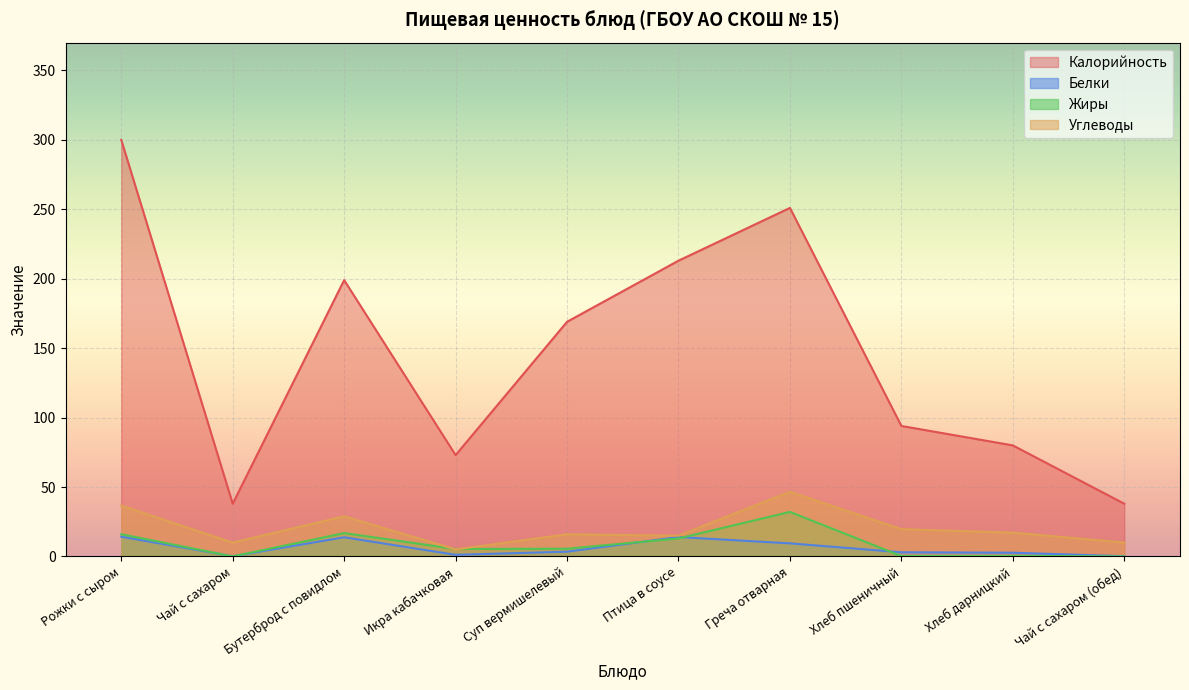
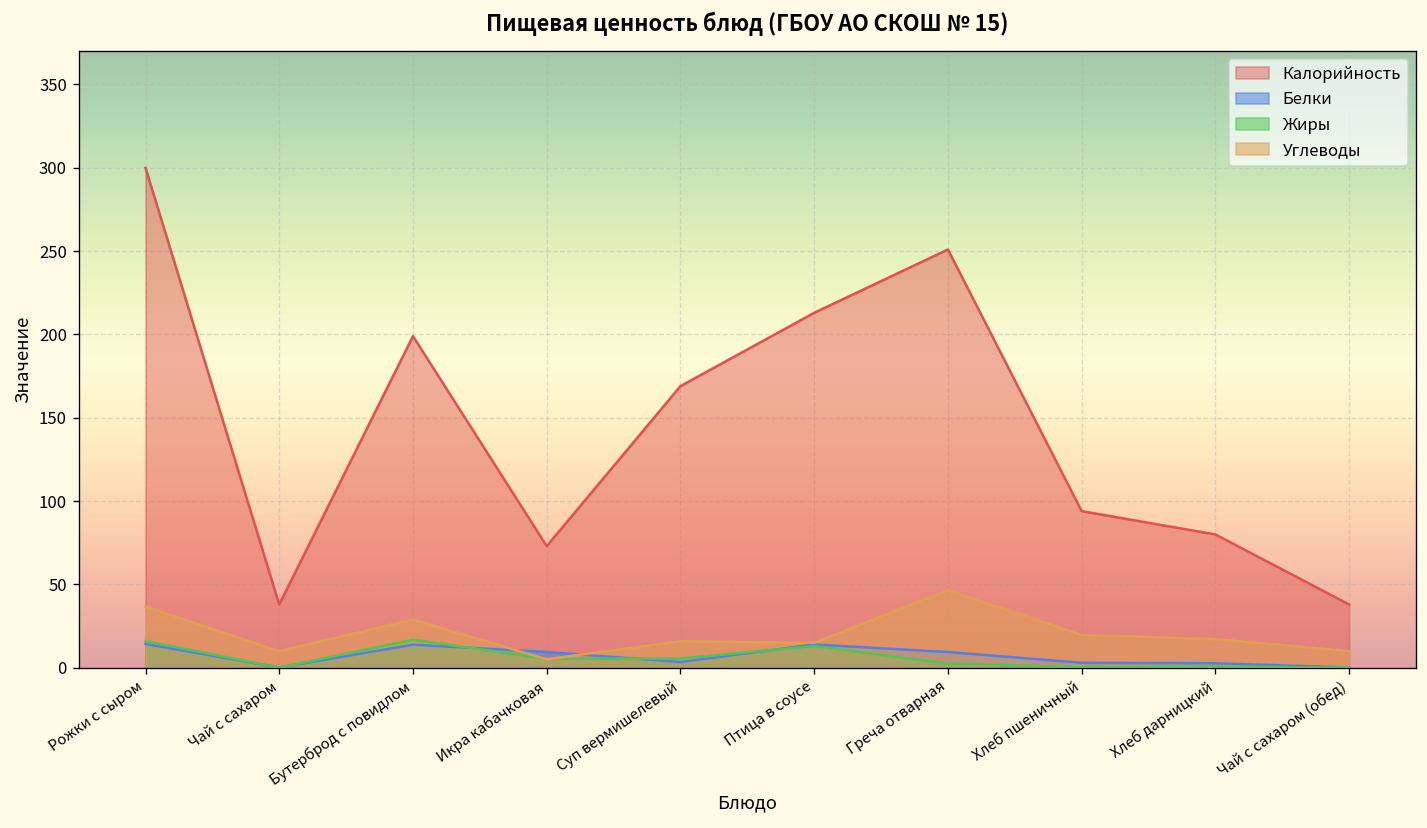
Белки, Икра кабачковая: 1 -> 10
Жиры, Греча отварная: 32 -> 2
